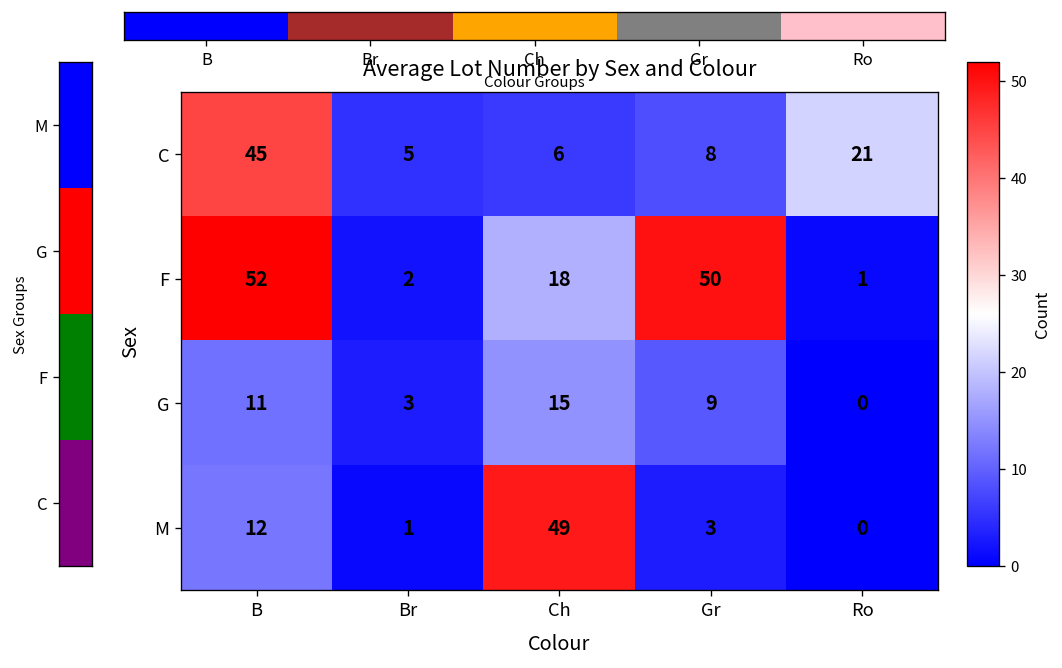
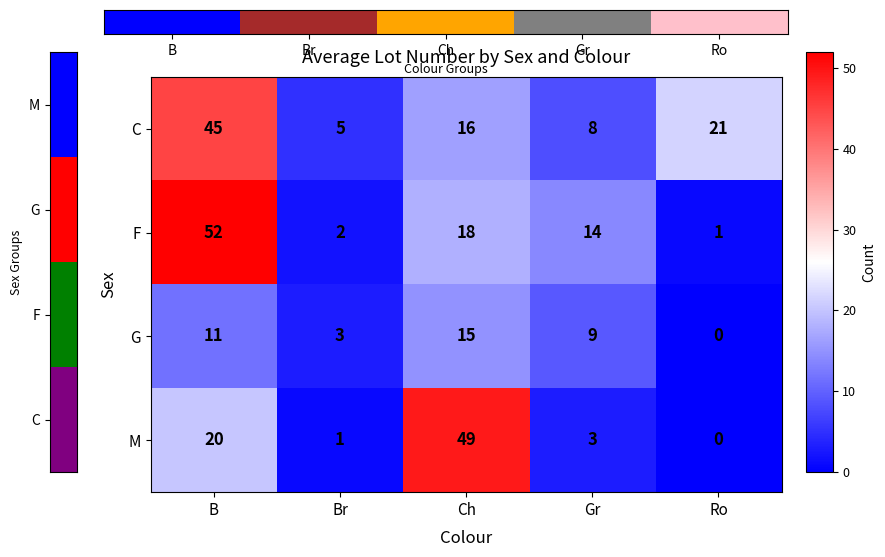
Average Lot Number by Sex and Colour, C, Ch: 6 -> 16
Average Lot Number by Sex and Colour, F, Gr: 50 -> 14
Average Lot Number by Sex and Colour, M, B: 12 -> 20
